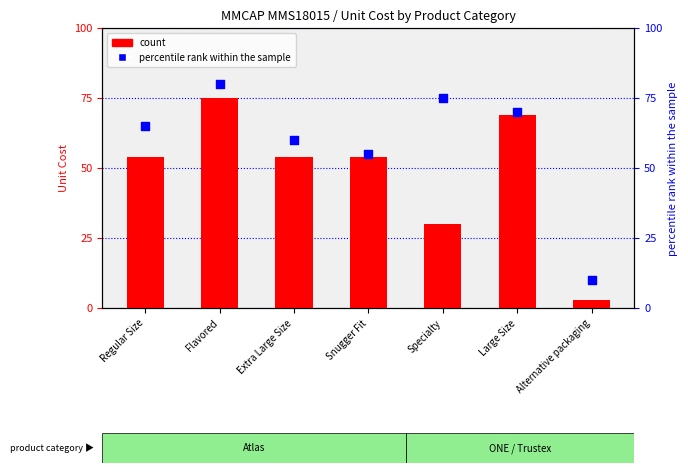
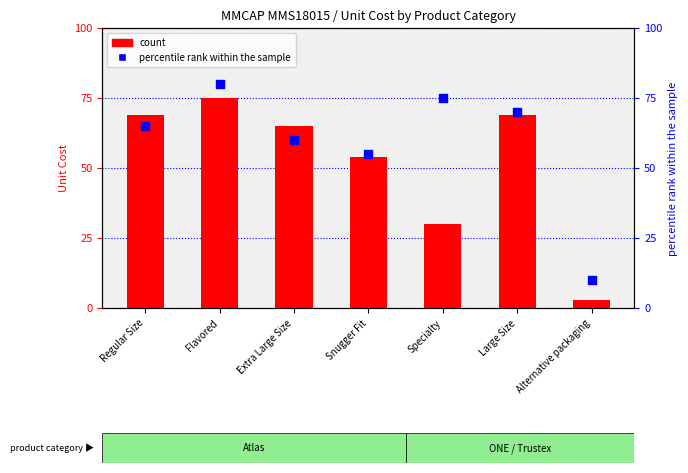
count, Regular Size: 54 -> 69
count, Extra Large Size: 54 -> 65
